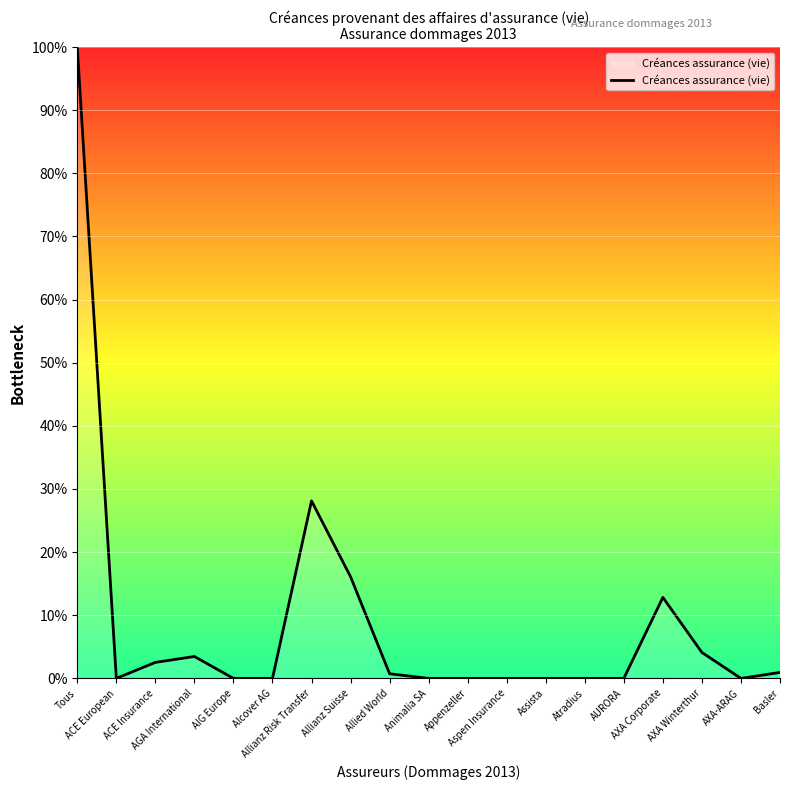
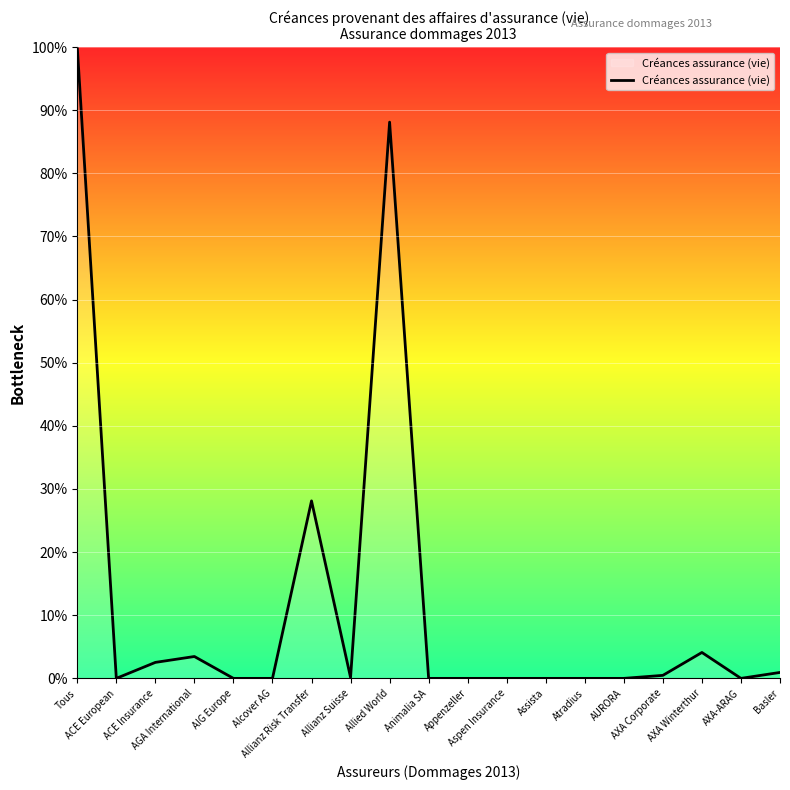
Allianz Suisse: 16% -> 0%
Allied World: 1% -> 88%
AXA Corporate: 13% -> 0%
